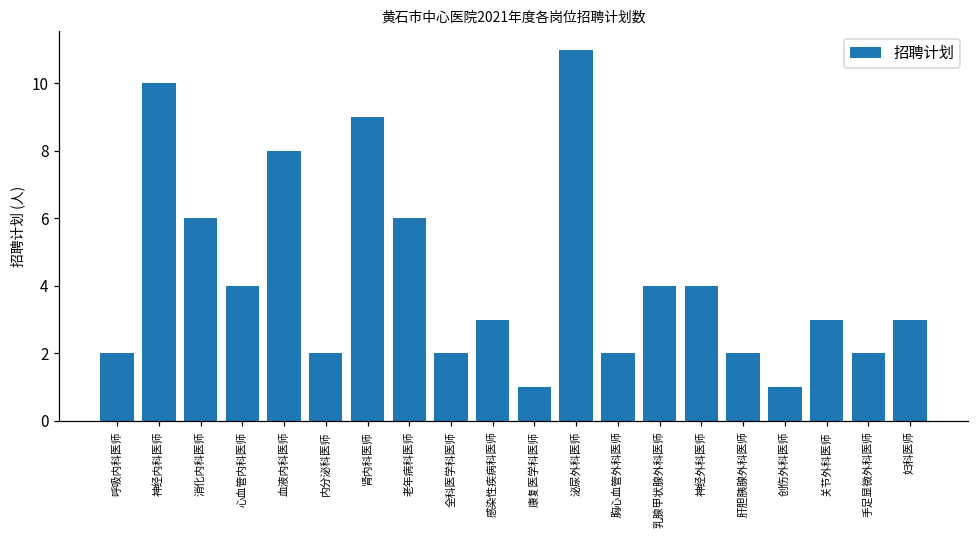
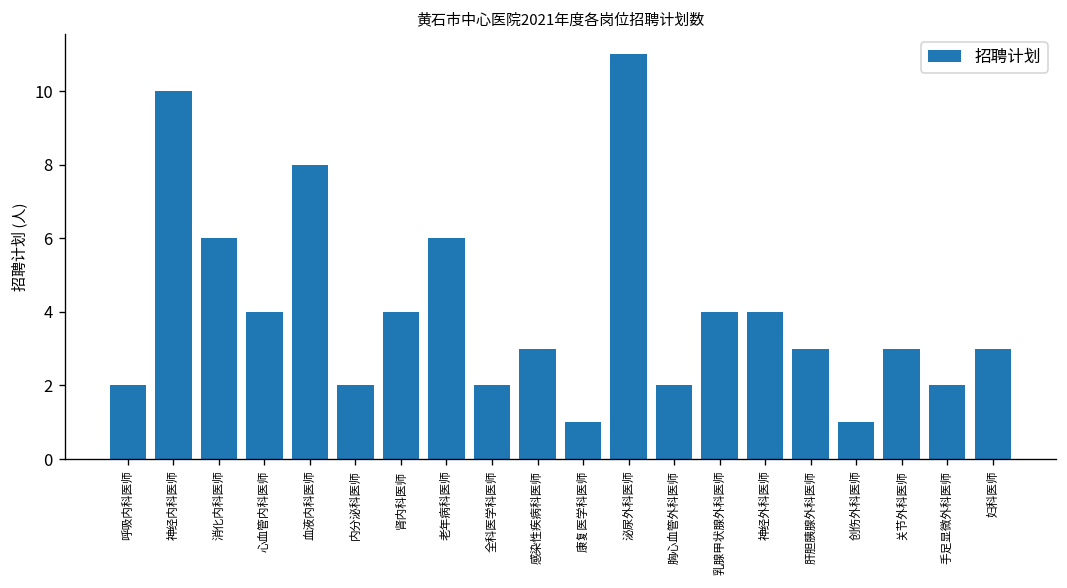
肾内科医师: 9 -> 4
肝胆胰腺外科医师: 2 -> 3
